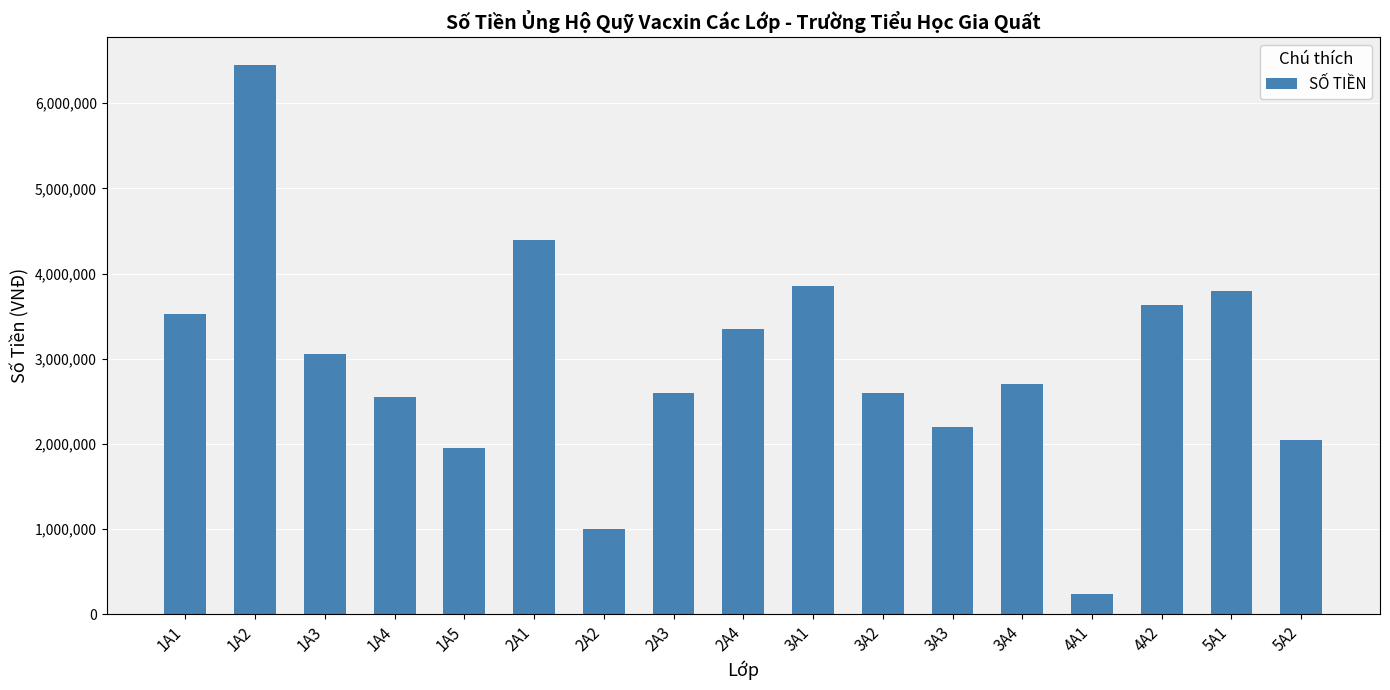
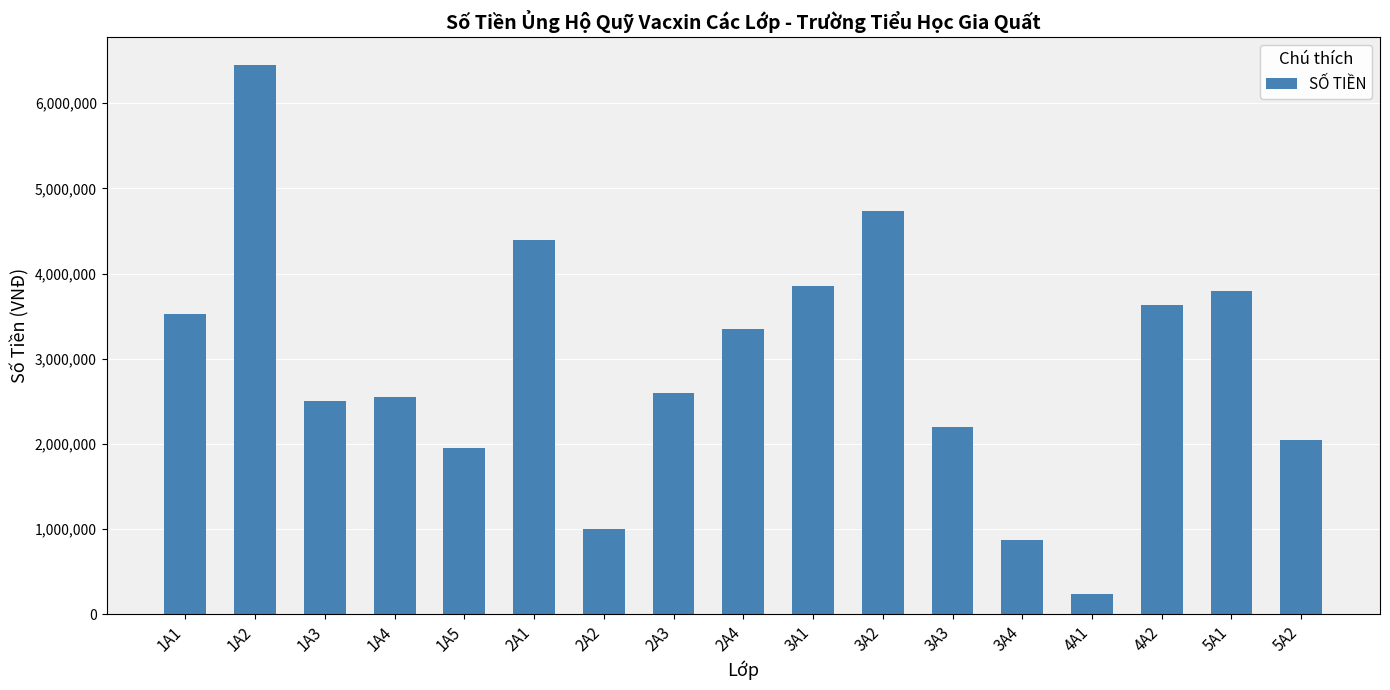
1A3: 3,100,000 -> 2,500,000
3A2: 2,600,000 -> 4,700,000
3A4: 2,700,000 -> 900,000
